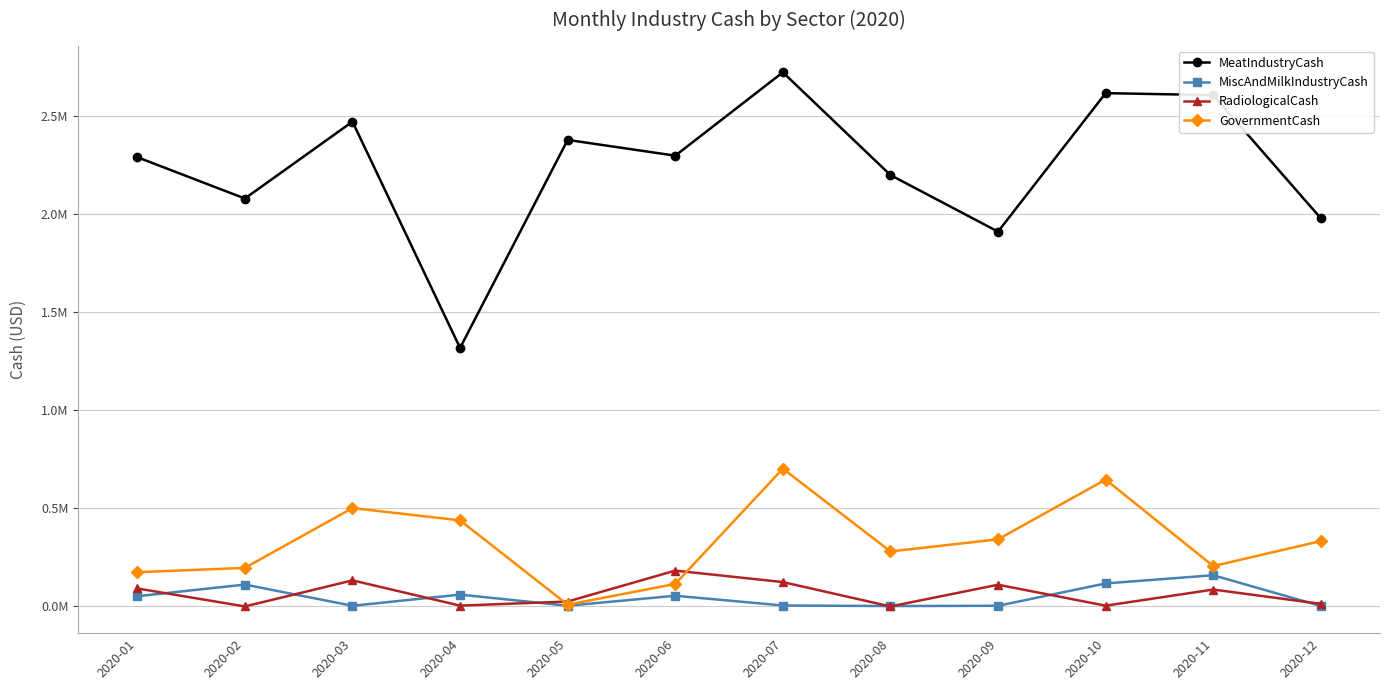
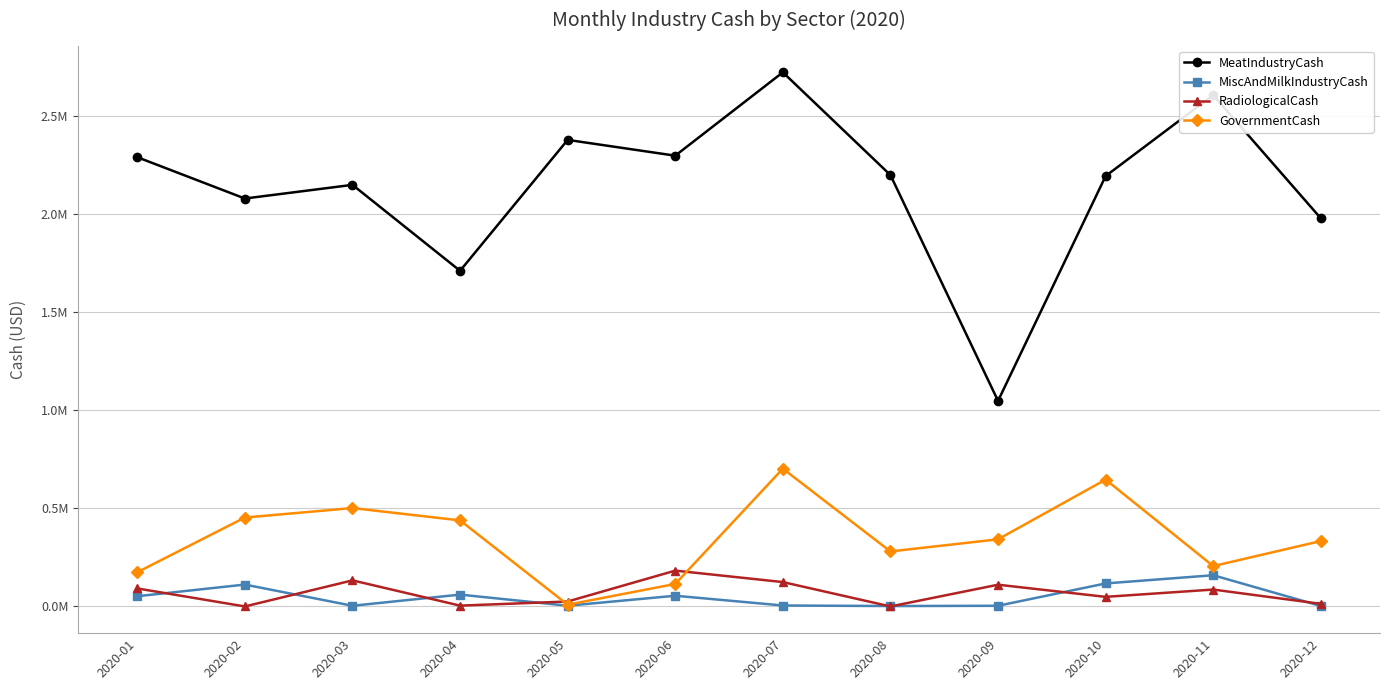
GovernmentCash, 2020-02: 200000 -> 450000
MeatIndustryCash, 2020-03: 2470000 -> 2150000
MeatIndustryCash, 2020-04: 1320000 -> 1710000
MeatIndustryCash, 2020-09: 1910000 -> 1050000
MeatIndustryCash, 2020-10: 2620000 -> 2190000
RadiologicalCash, 2020-10: 0 -> 50000
